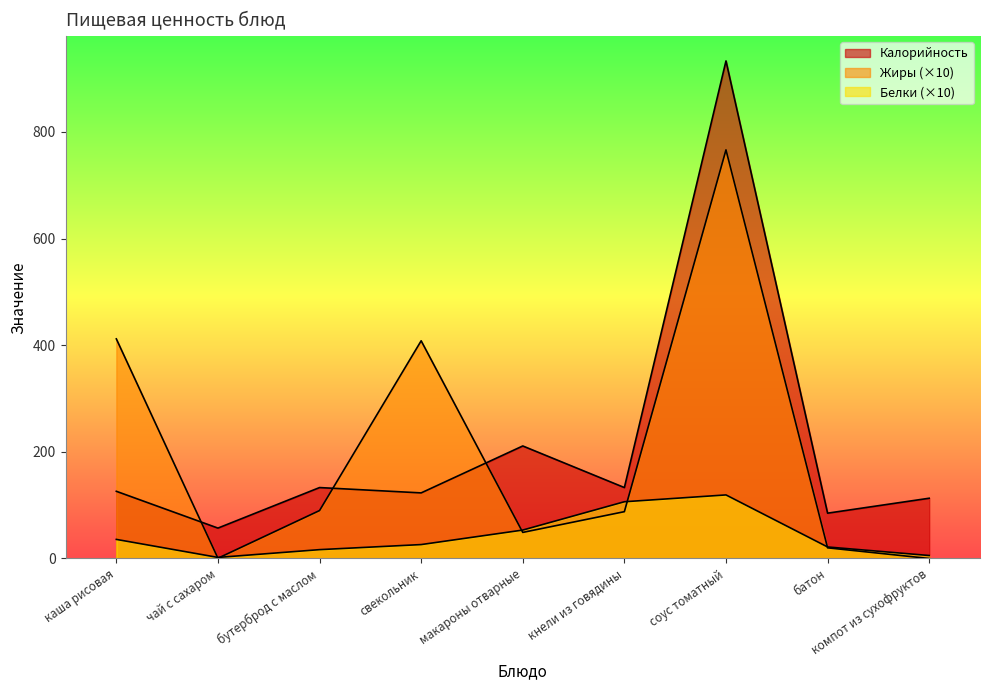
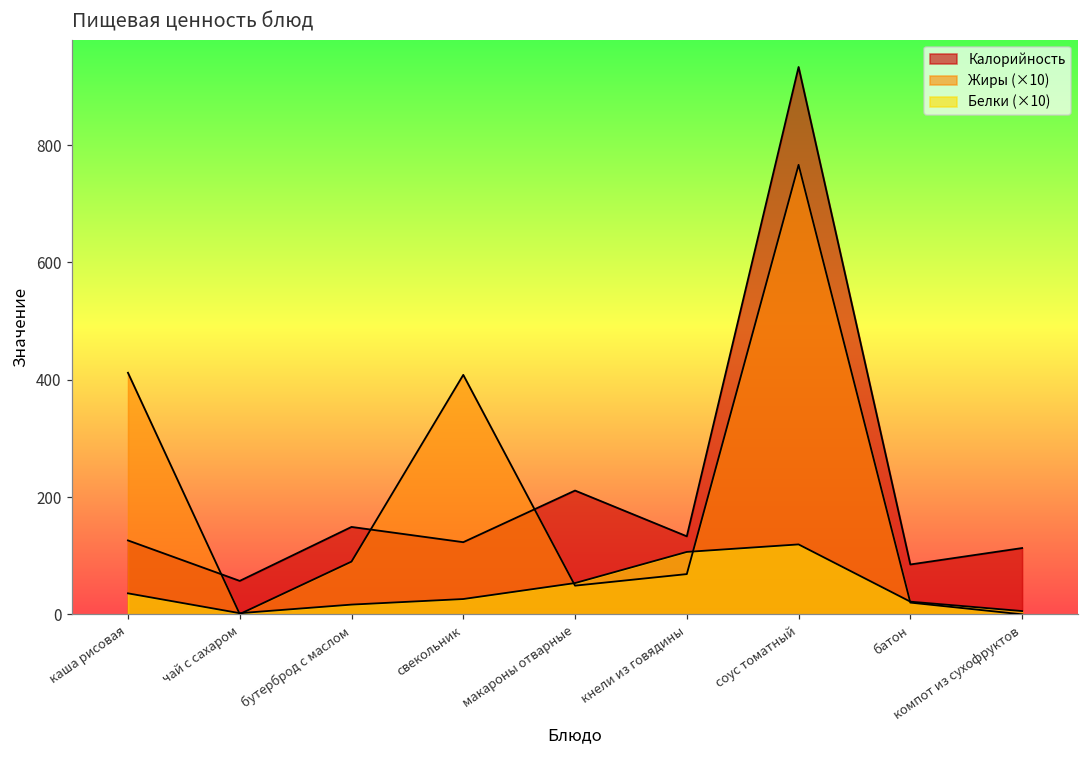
Калорийность, бутерброд с маслом: 130 -> 150
Жиры (×10), кнели из говядины: 90 -> 70
